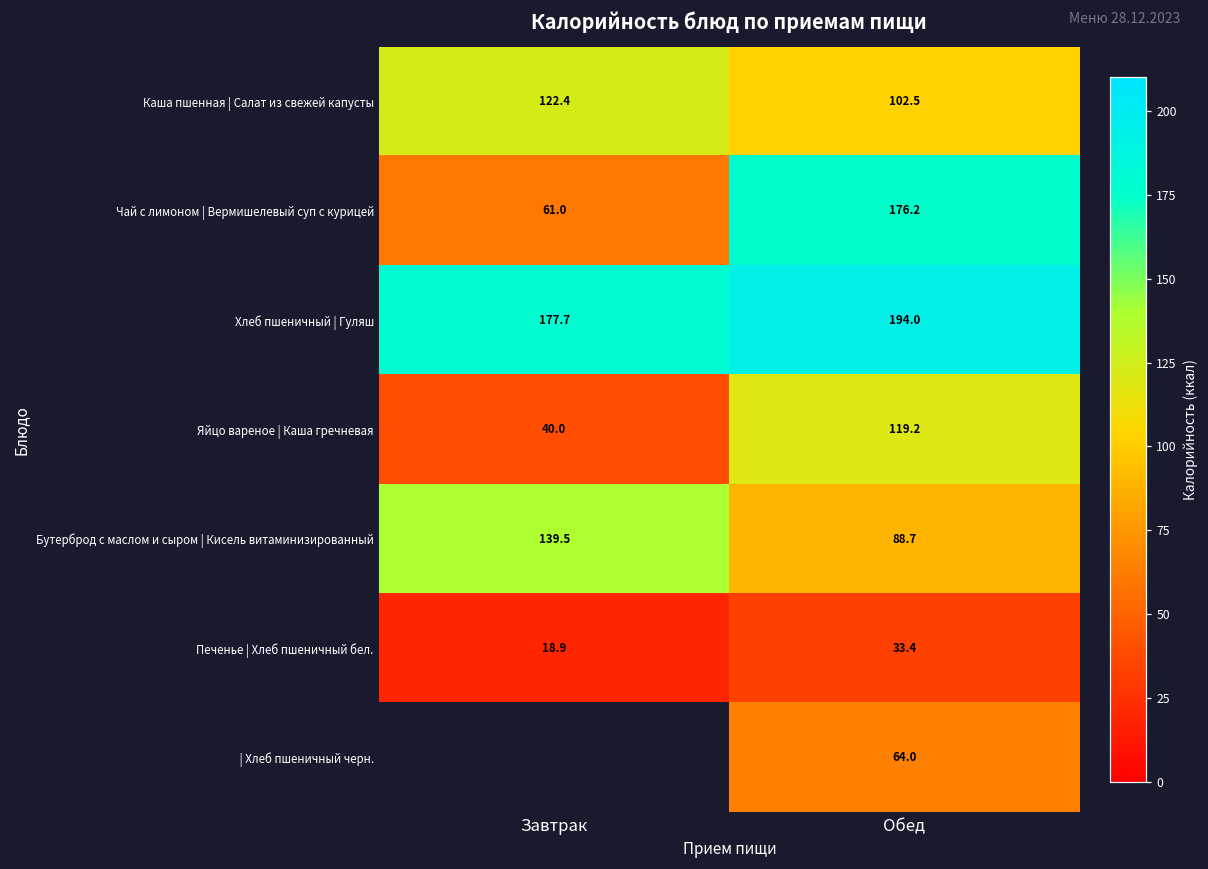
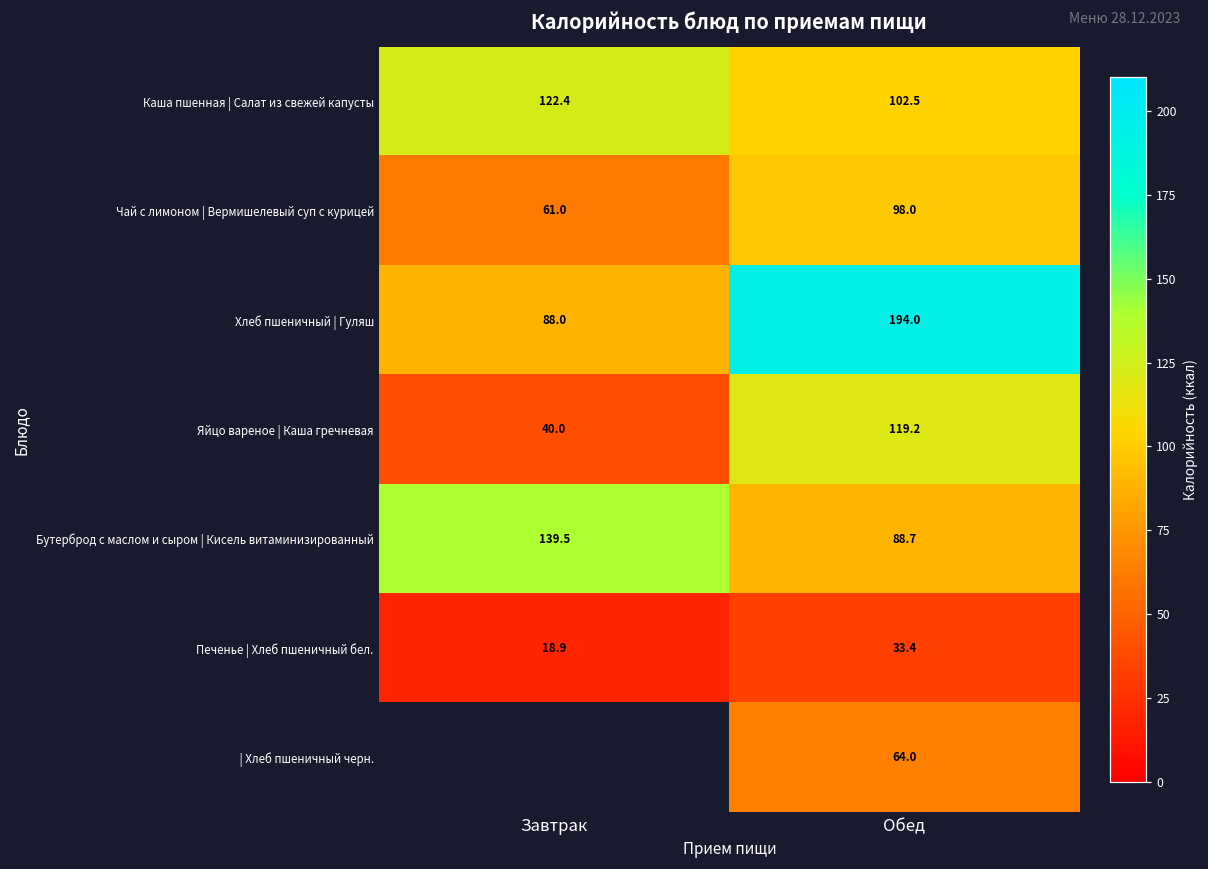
Чай с лимоном | Вермишелевый суп с курицей, Обед: 176.2 -> 98.0
Хлеб пшеничный | Гуляш, Завтрак: 177.7 -> 88.0
